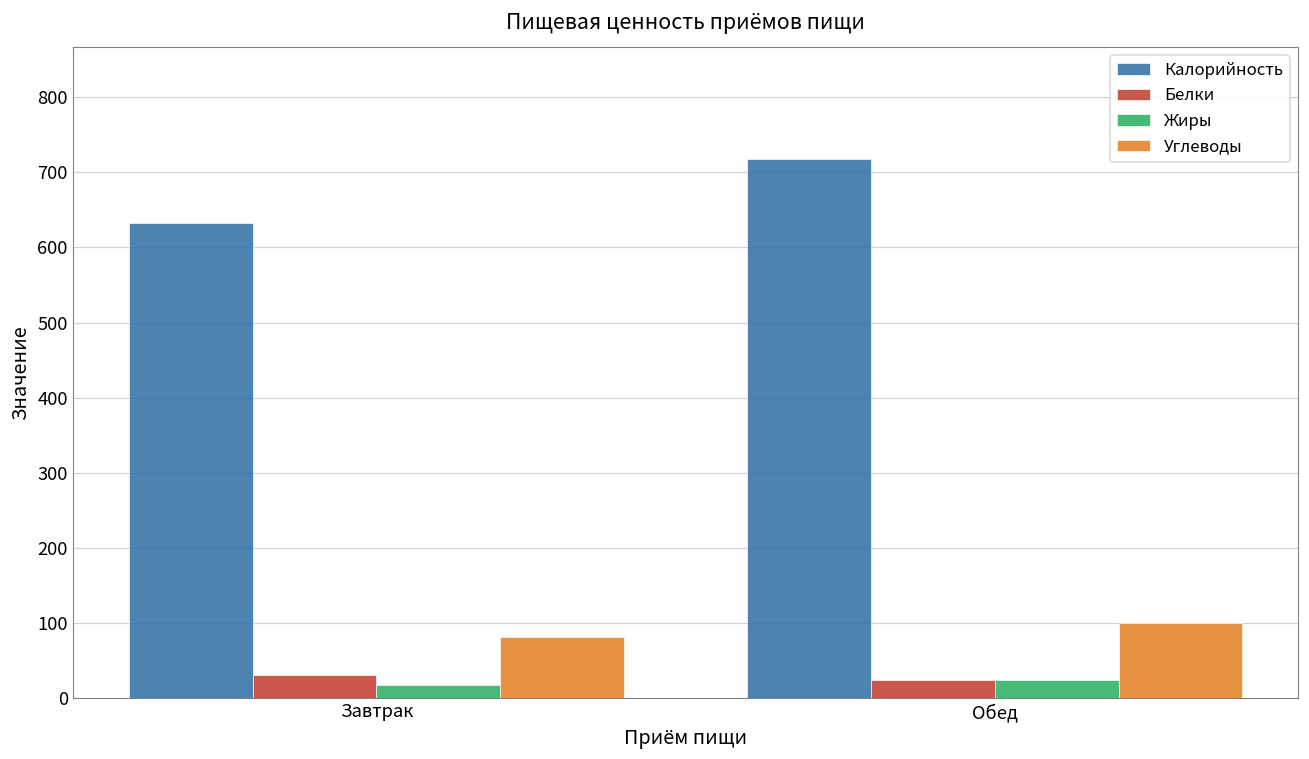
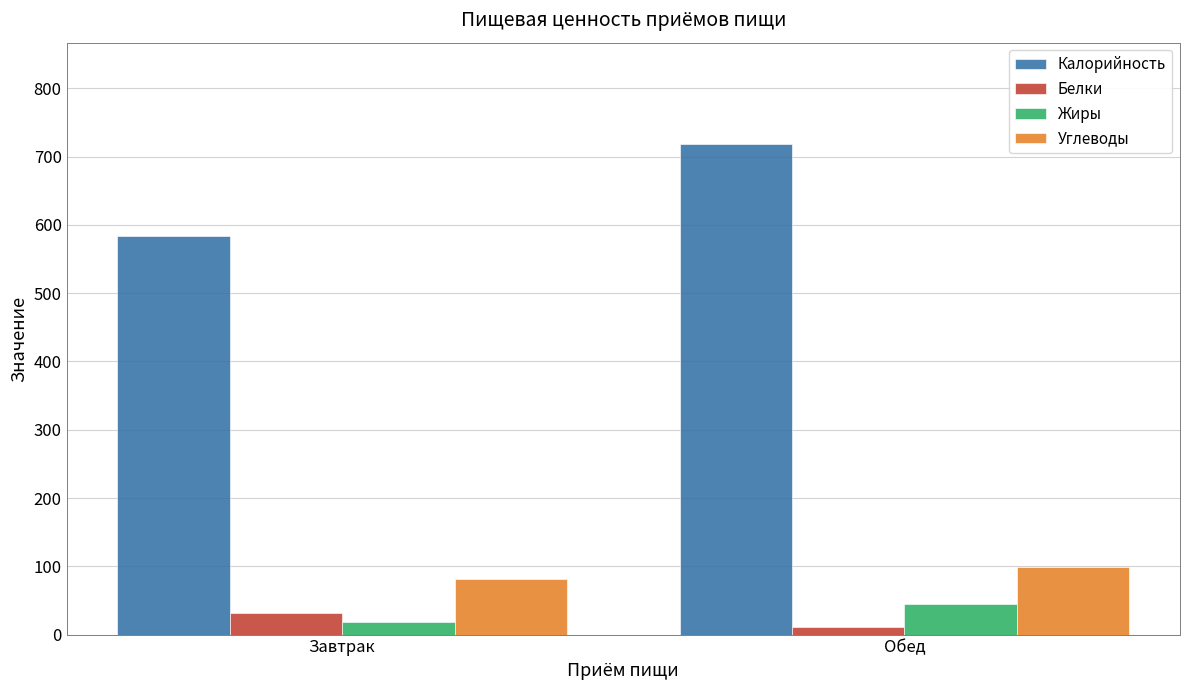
Калорийность, Завтрак: 630 -> 580
Белки, Обед: 20 -> 10
Жиры, Обед: 20 -> 40
